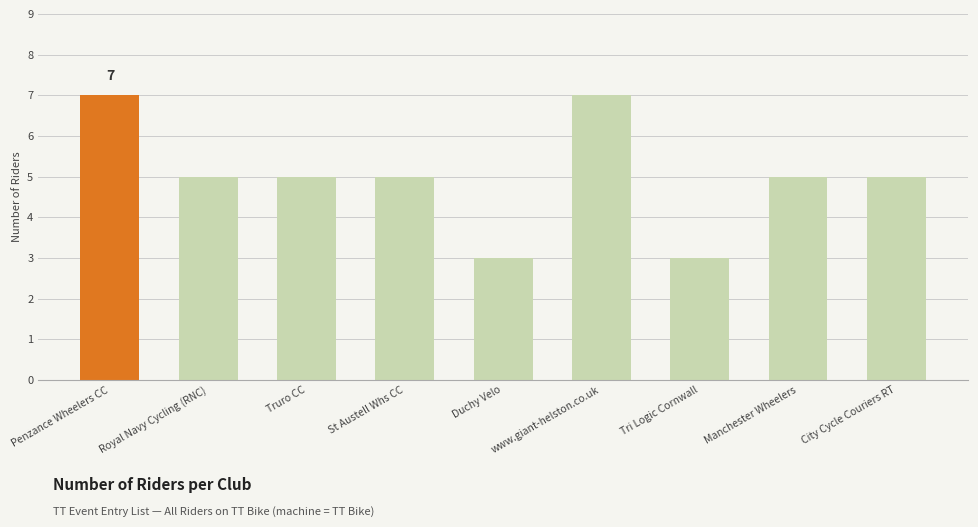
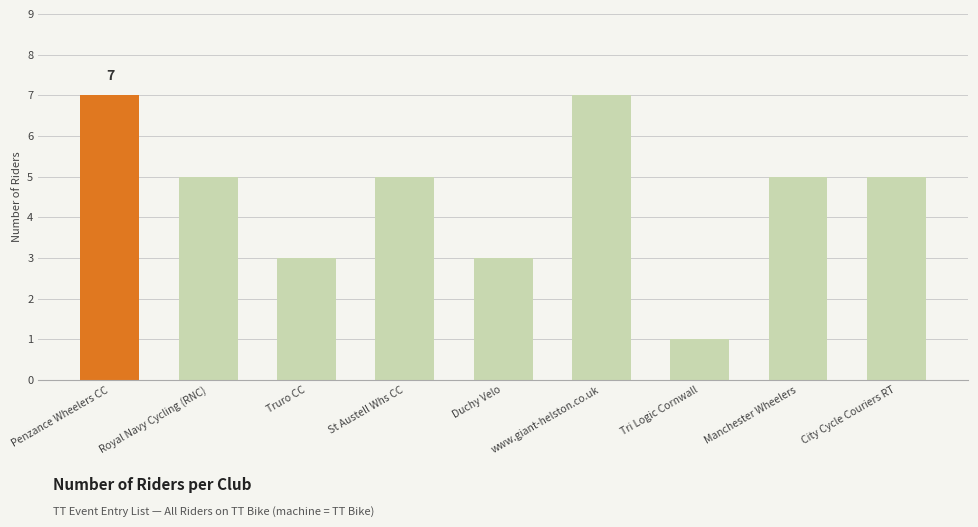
Truro CC: 5 -> 3
Tri Logic Cornwall: 3 -> 1
